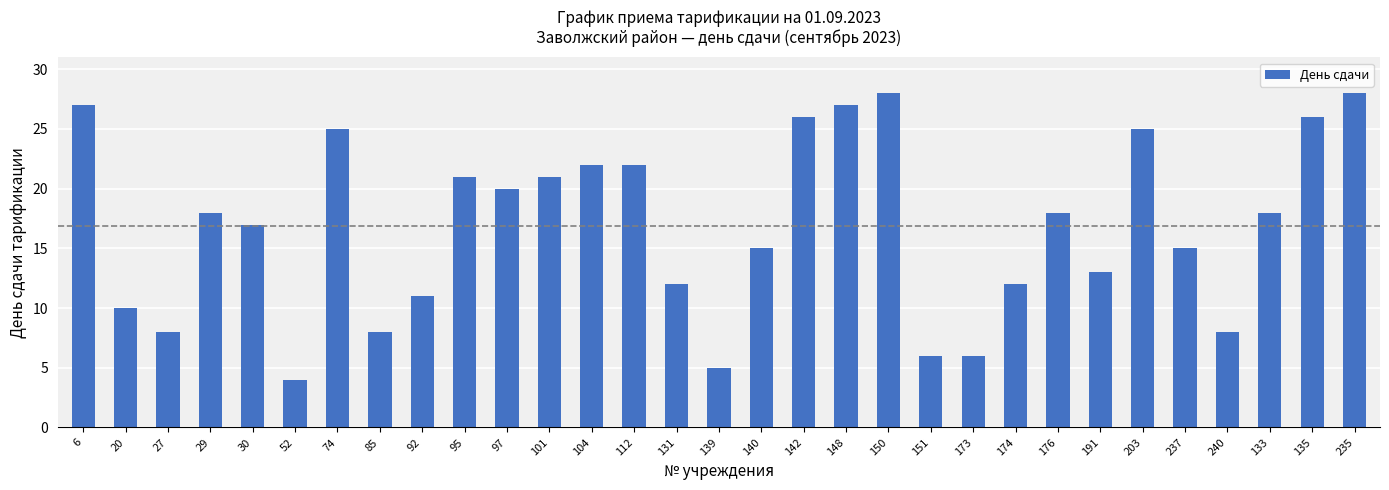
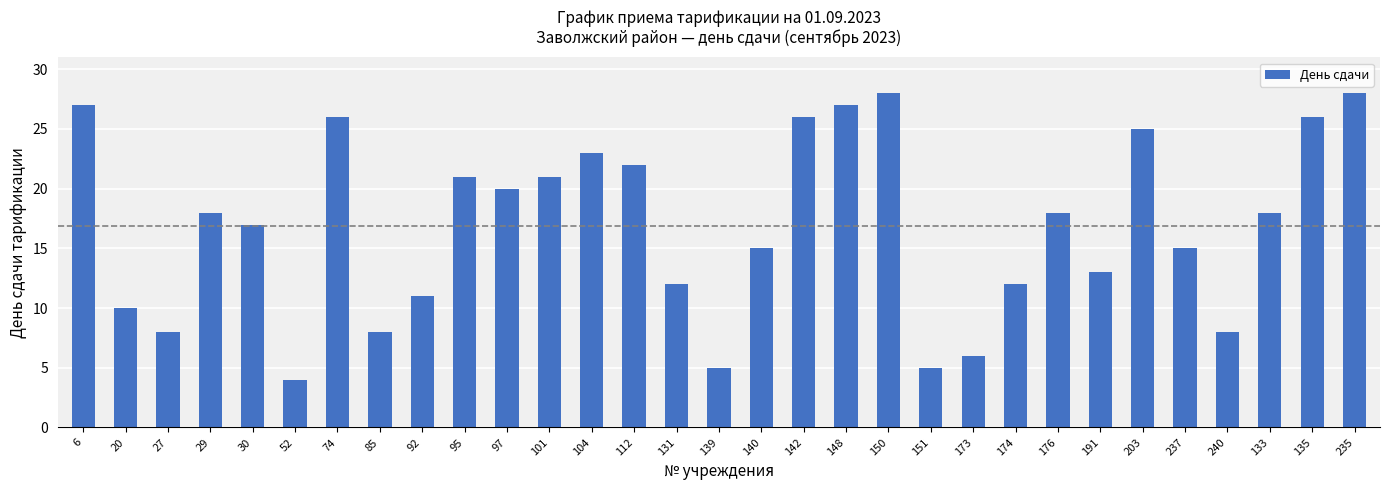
74: 25 -> 26
104: 22 -> 23
151: 6 -> 5
